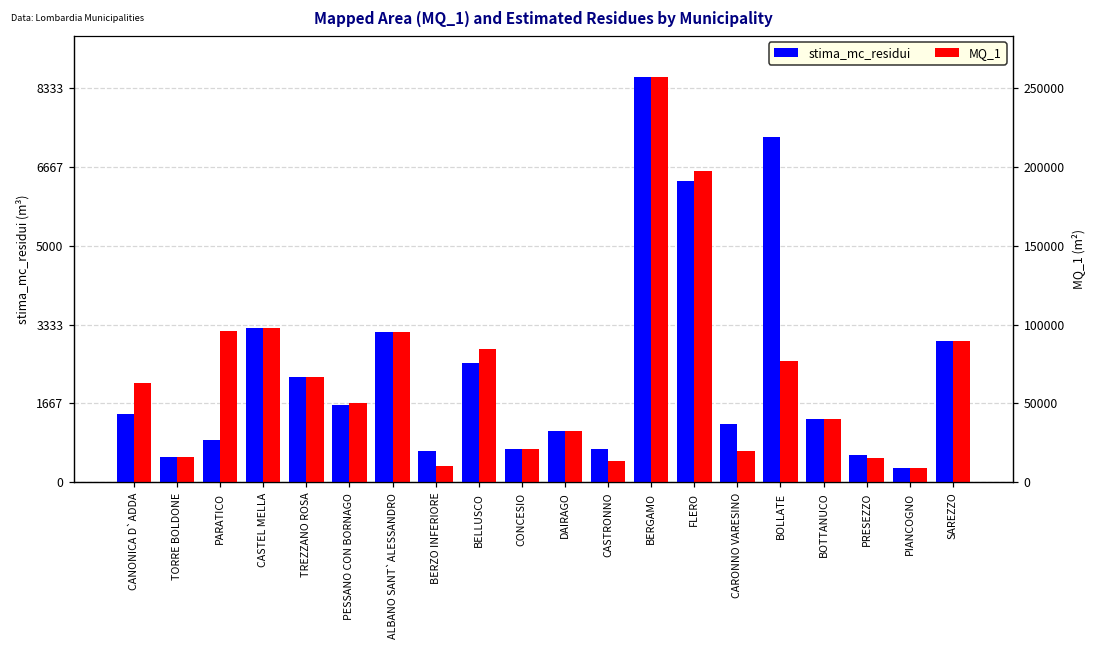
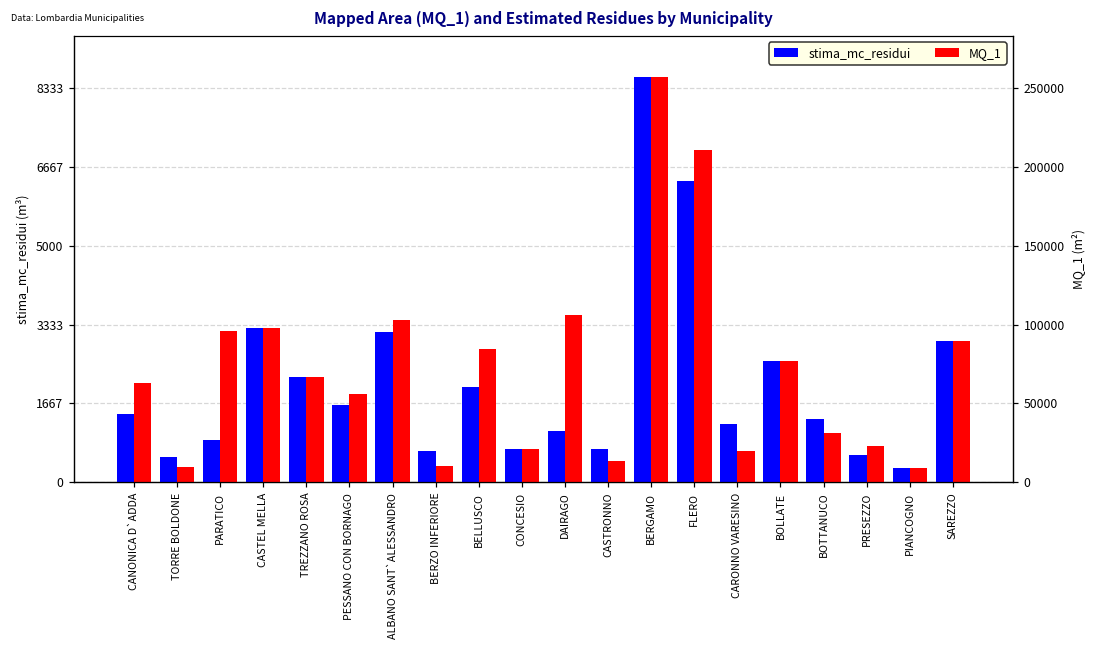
MQ_1, TORRE BOLDONE: 500 -> 300
MQ_1, PESSANO CON BORNAGO: 1700 -> 1900
MQ_1, ALBANO SANT`ALESSANDRO: 3200 -> 3400
stima_mc_residui, BELLUSCO: 2500 -> 2000
MQ_1, DAIRAGO: 1100 -> 3500
MQ_1, FLERO: 6600 -> 7000
stima_mc_residui, BOLLATE: 7300 -> 2600
MQ_1, BOTTANUCO: 1300 -> 1000
MQ_1, PRESEZZO: 500 -> 800
